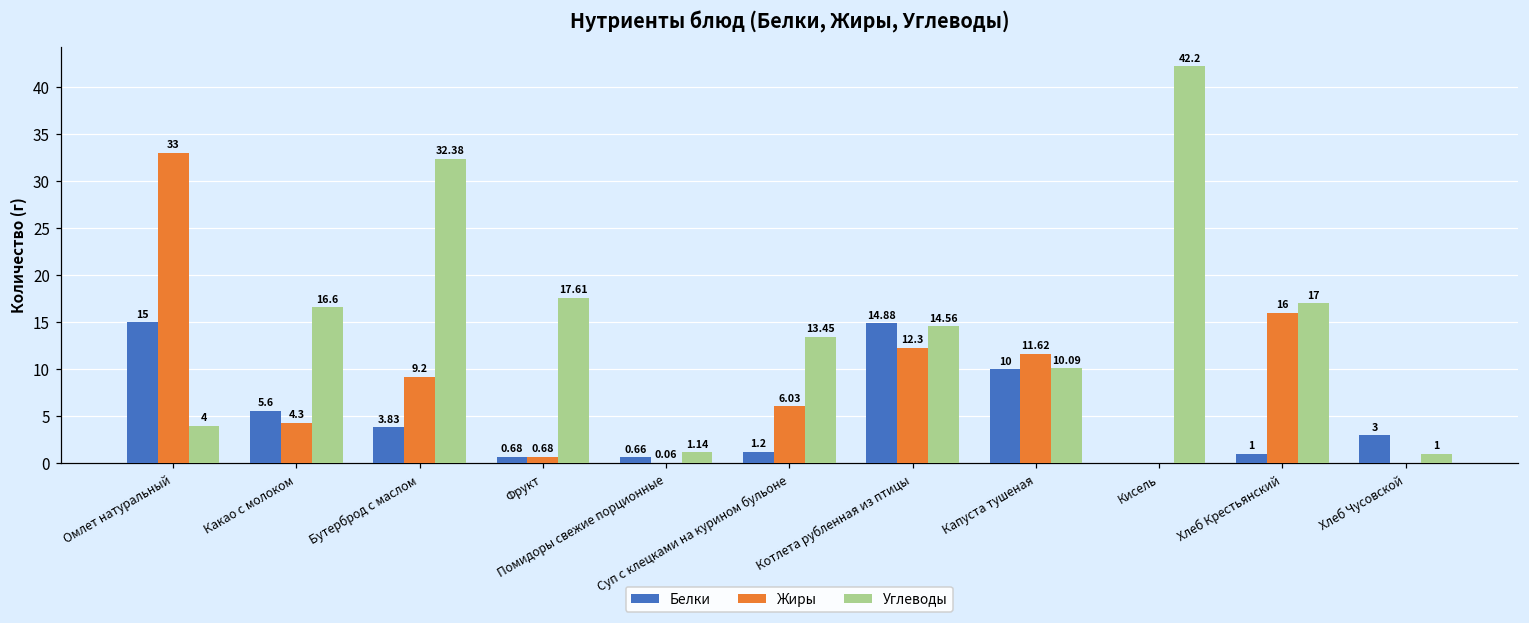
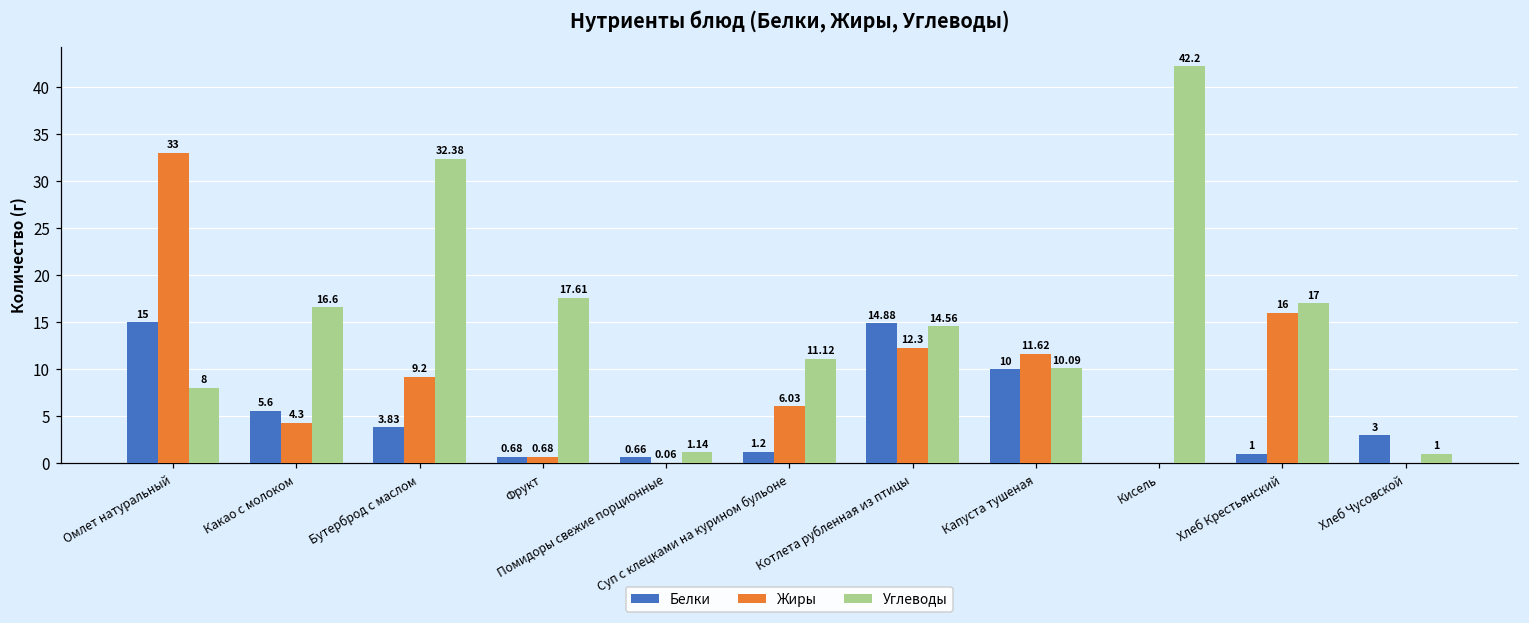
Углеводы, Омлет натуральный: 4 -> 8
Углеводы, Суп с клецками на курином бульоне: 13.45 -> 11.12
